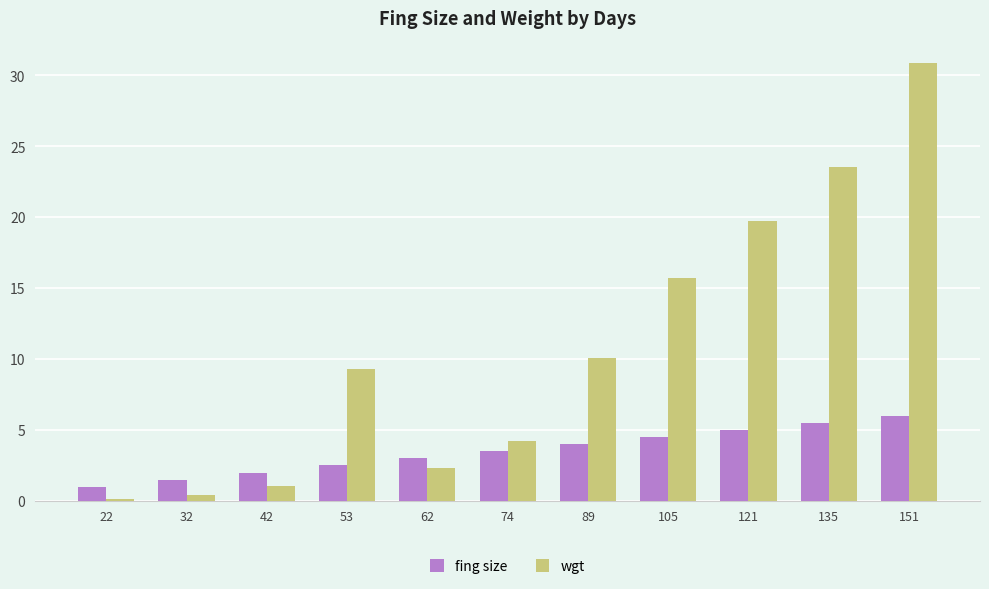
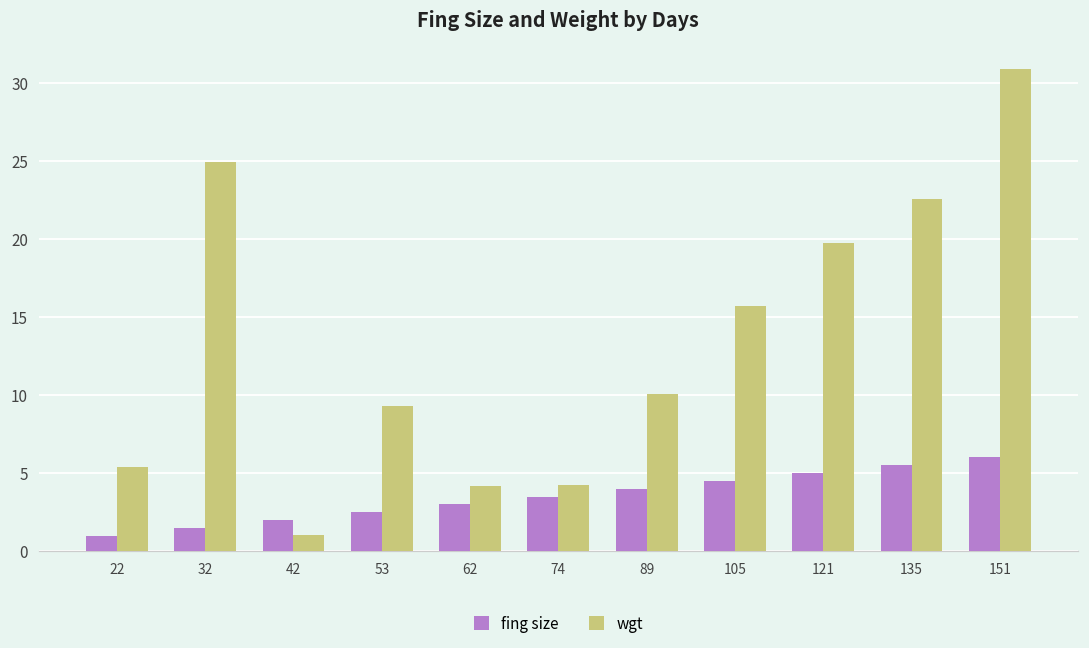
wgt, 22: 0.1 -> 5.4
wgt, 32: 0.4 -> 24.9
wgt, 62: 2.3 -> 4.2
wgt, 135: 23.5 -> 22.5
